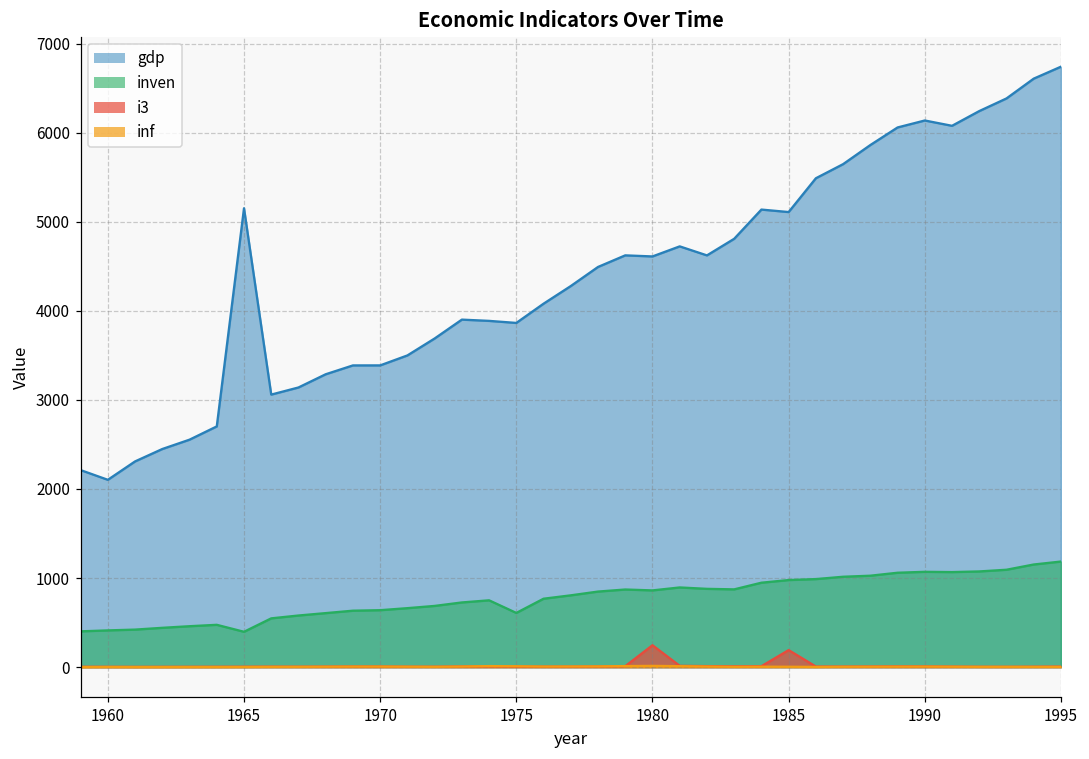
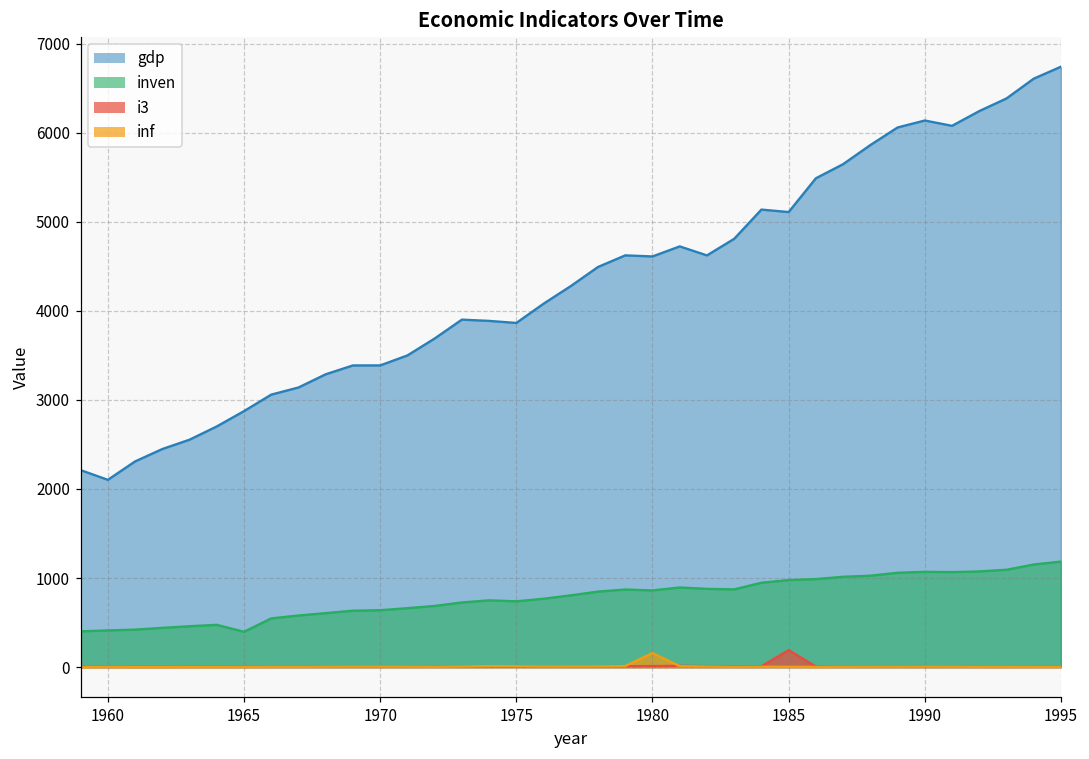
gdp, 1965: 5200 -> 2900
inven, 1975: 600 -> 700
i3, 1980: 200 -> 0
inf, 1980: 0 -> 200
